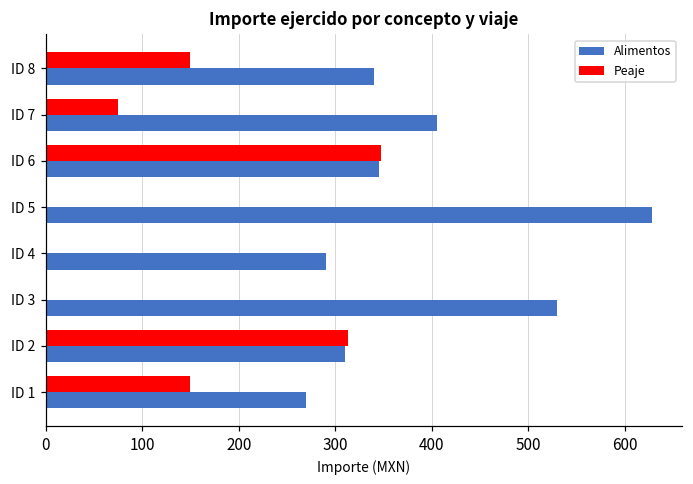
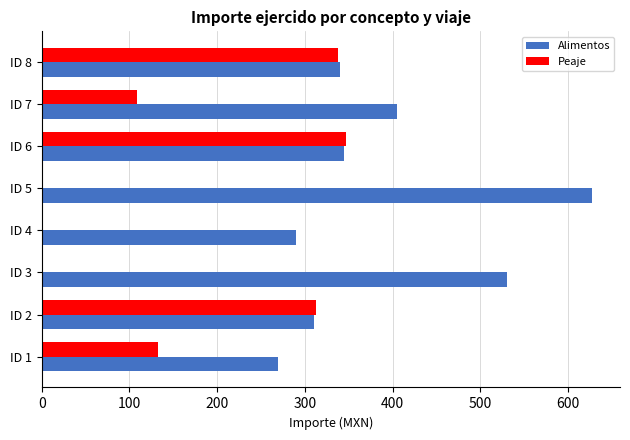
Peaje, ID 8: 150 -> 340
Peaje, ID 7: 70 -> 110
Peaje, ID 1: 150 -> 130
